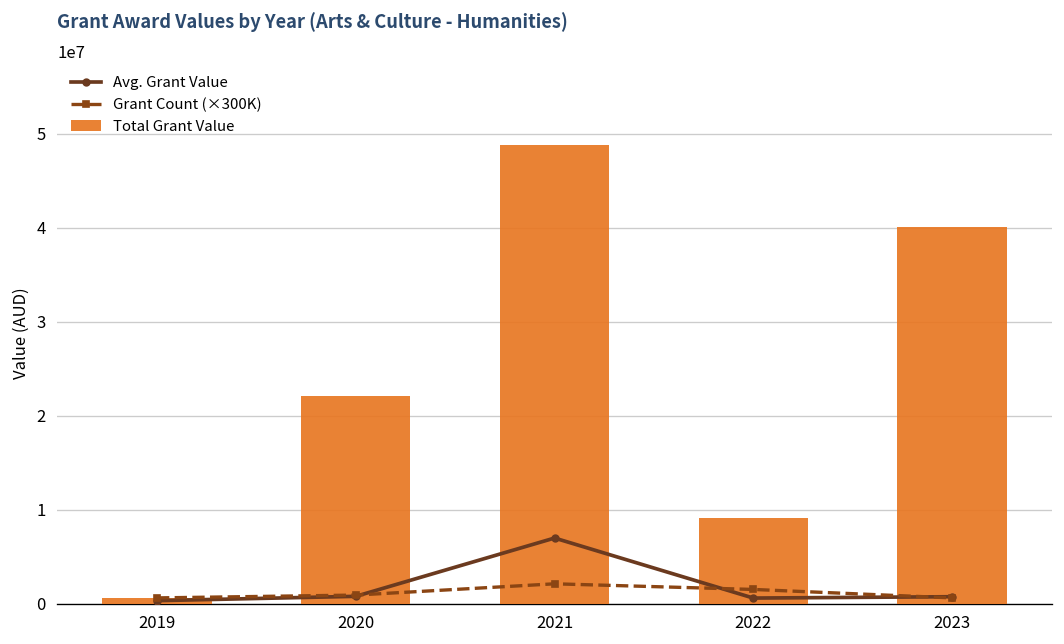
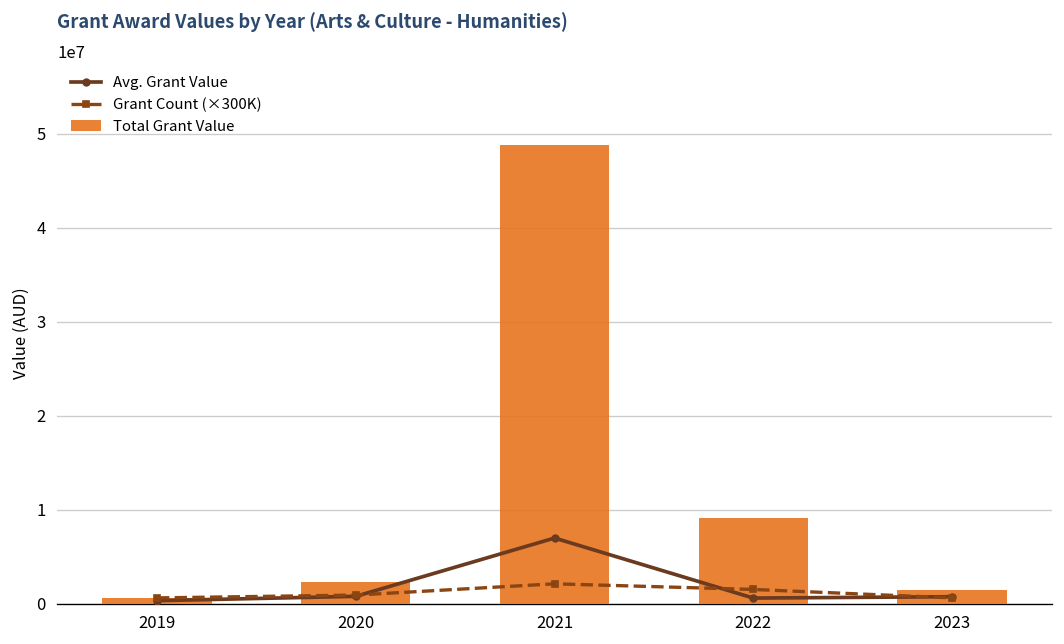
Total Grant Value, 2020: 22000000 -> 2000000
Total Grant Value, 2023: 40000000 -> 1000000
